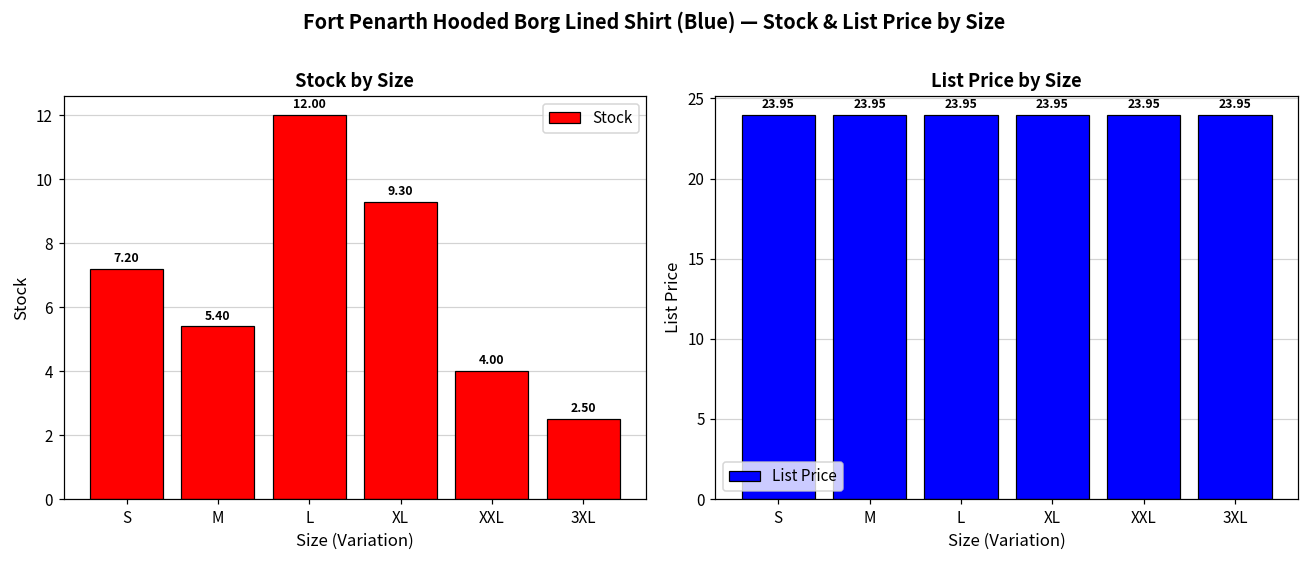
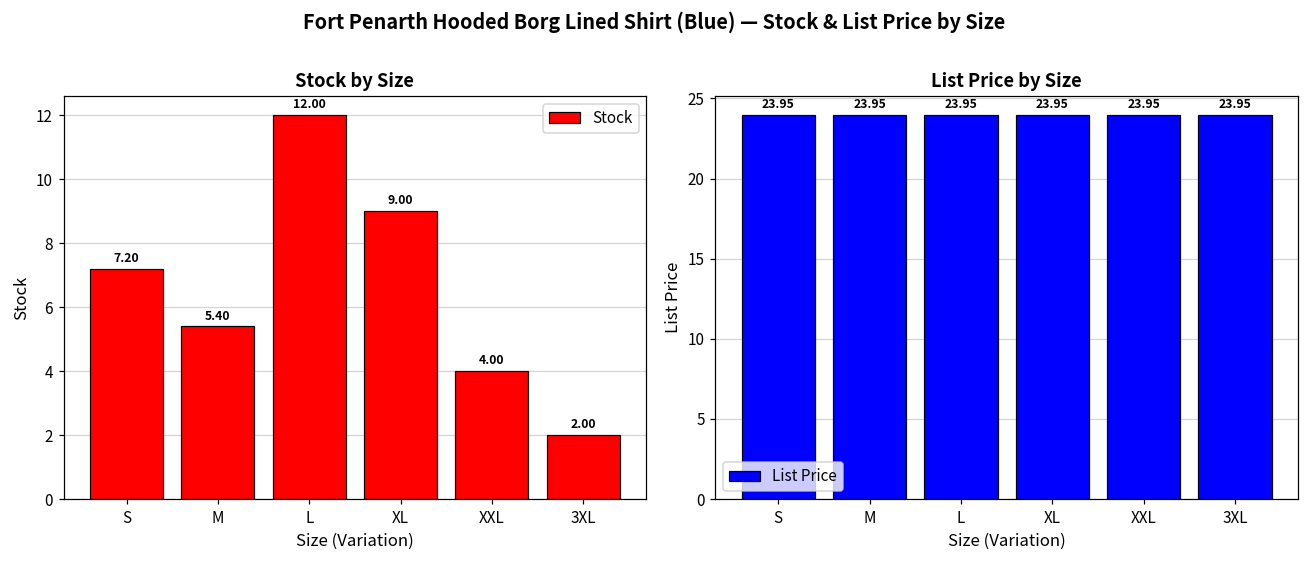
Stock by Size, XL: 9.30 -> 9.00
Stock by Size, 3XL: 2.50 -> 2.00
